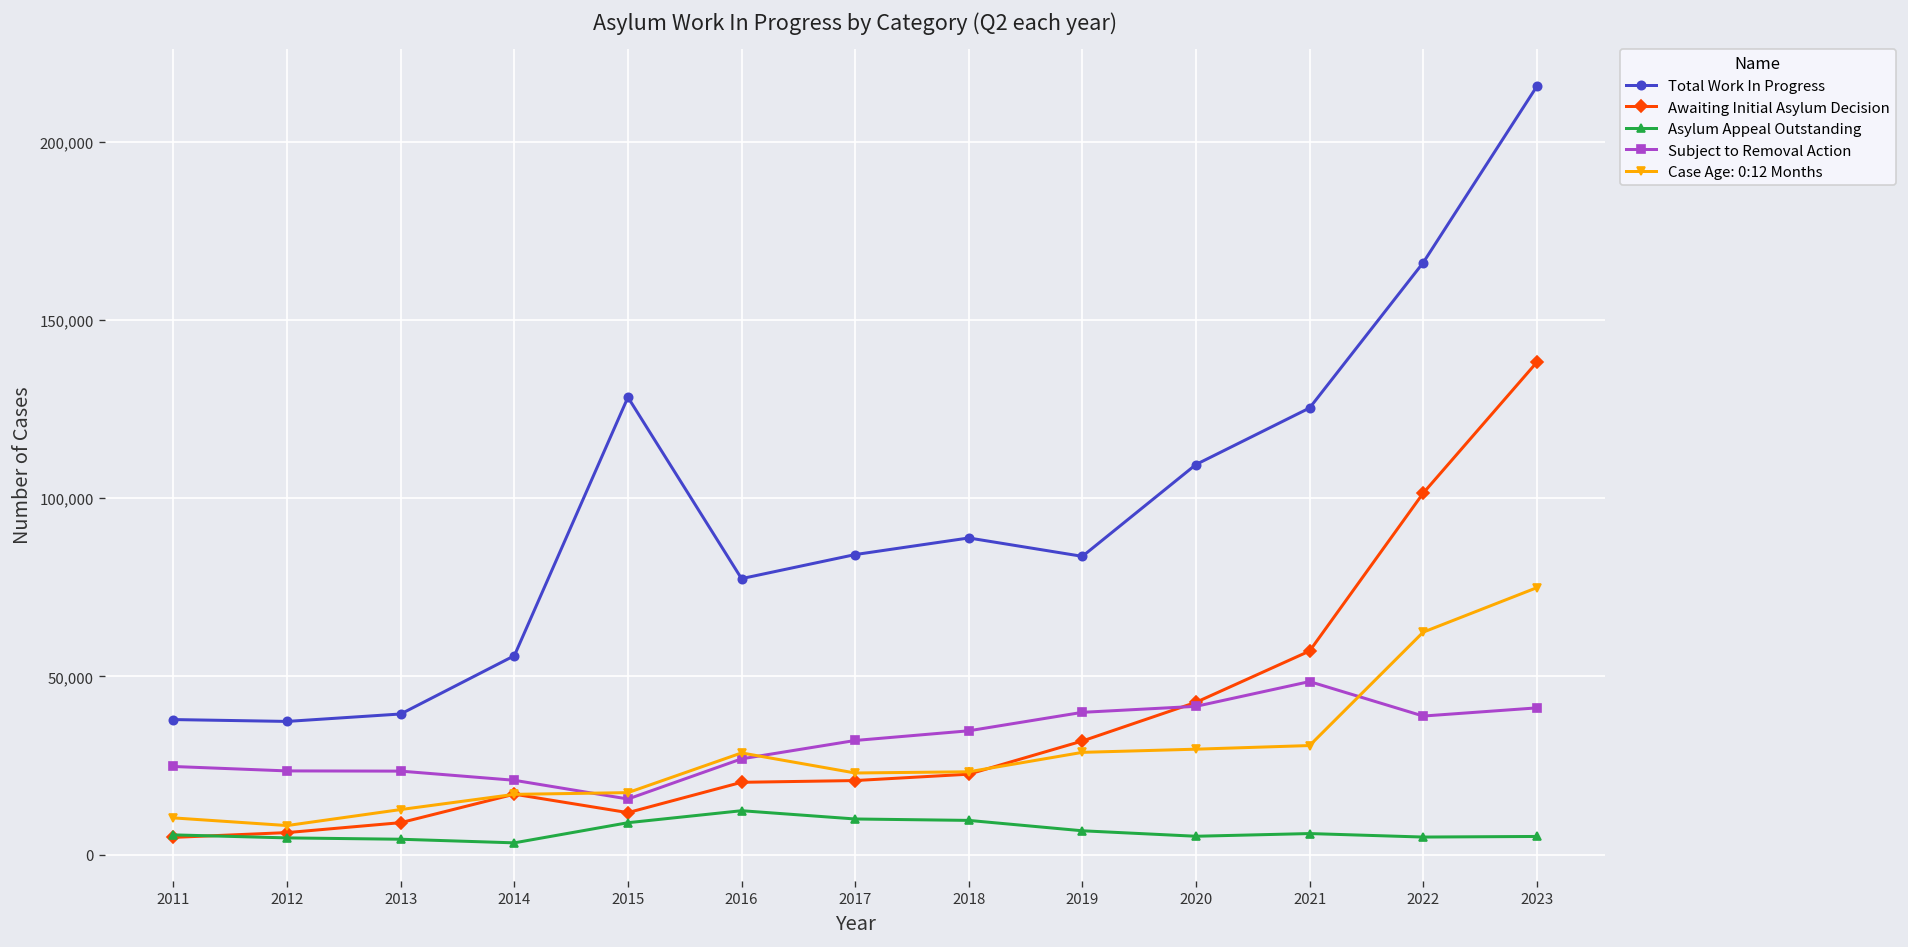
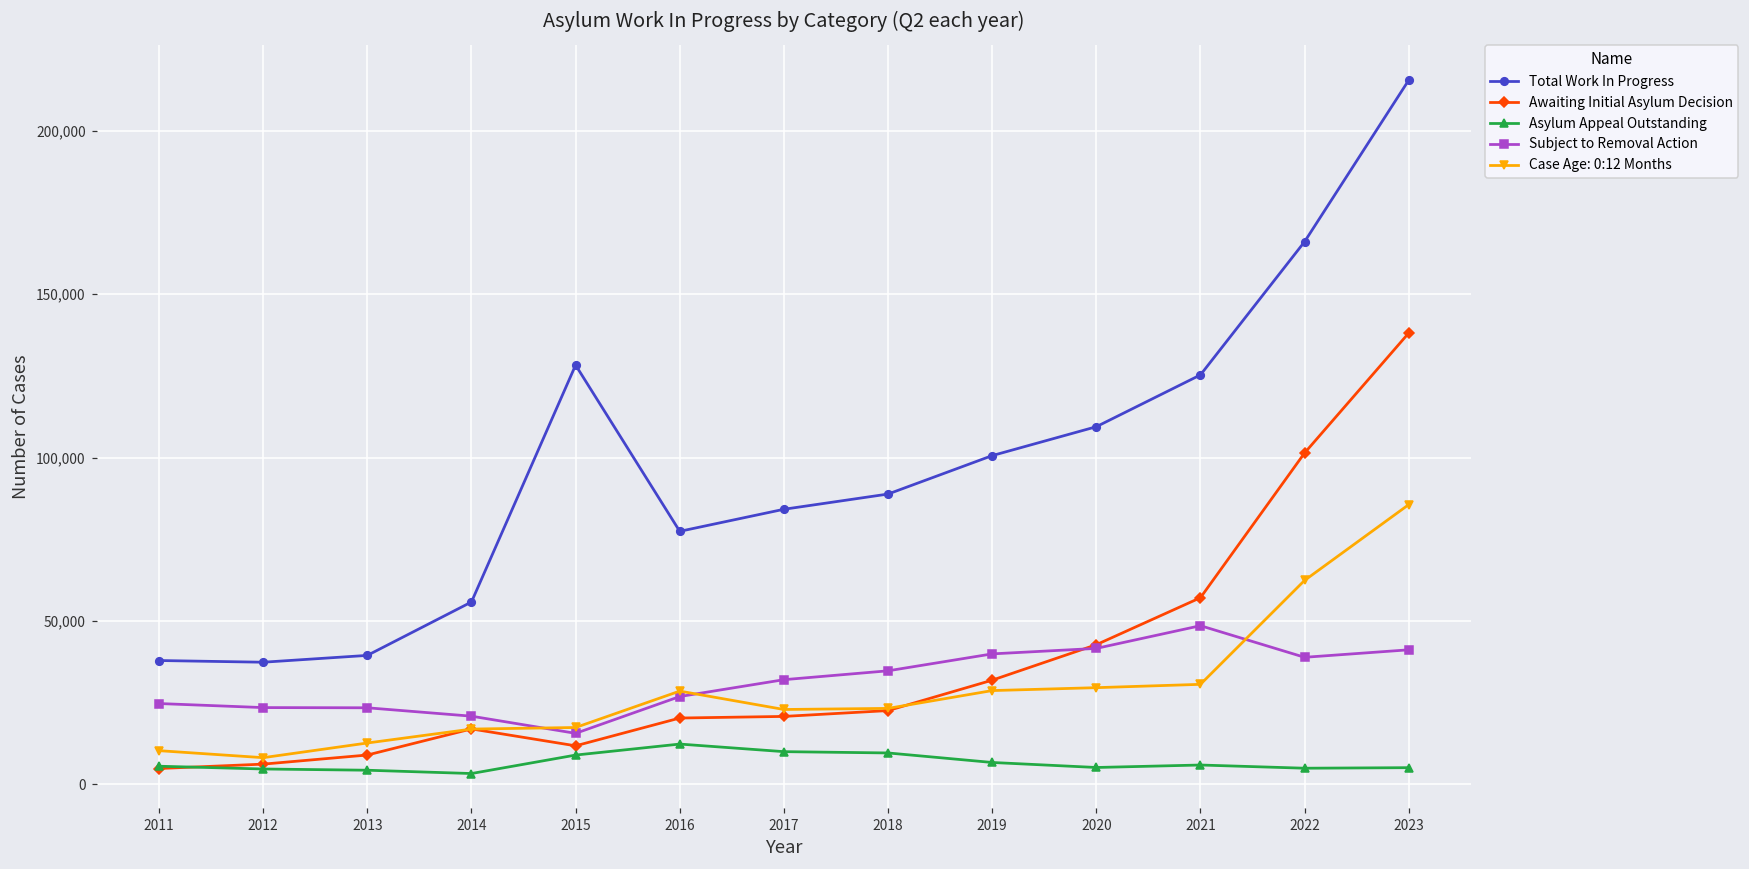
Total Work In Progress, 2019: 84,000 -> 101,000
Case Age: 0:12 Months, 2023: 75,000 -> 86,000
